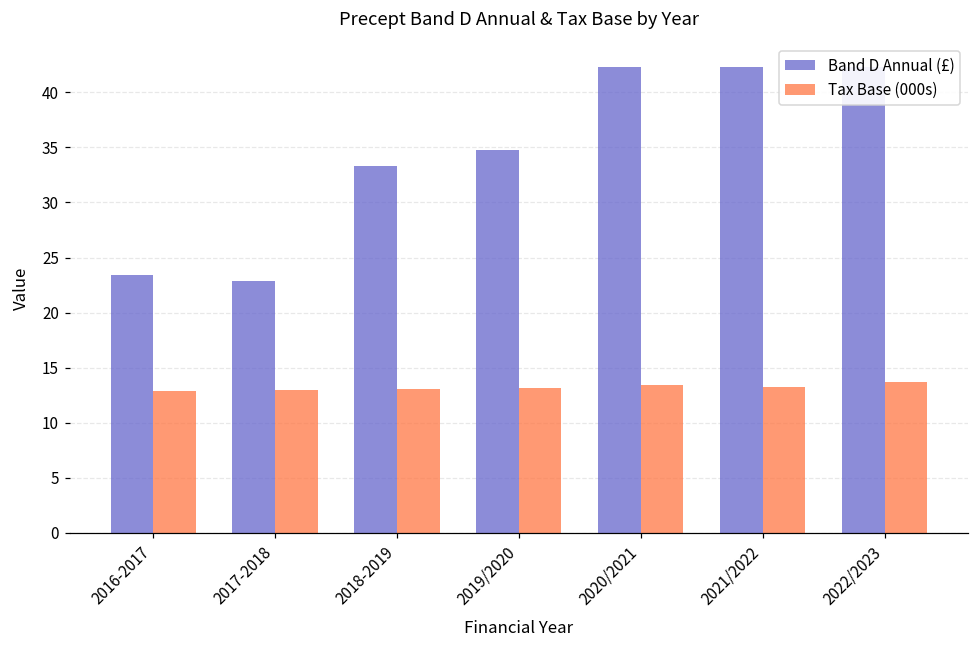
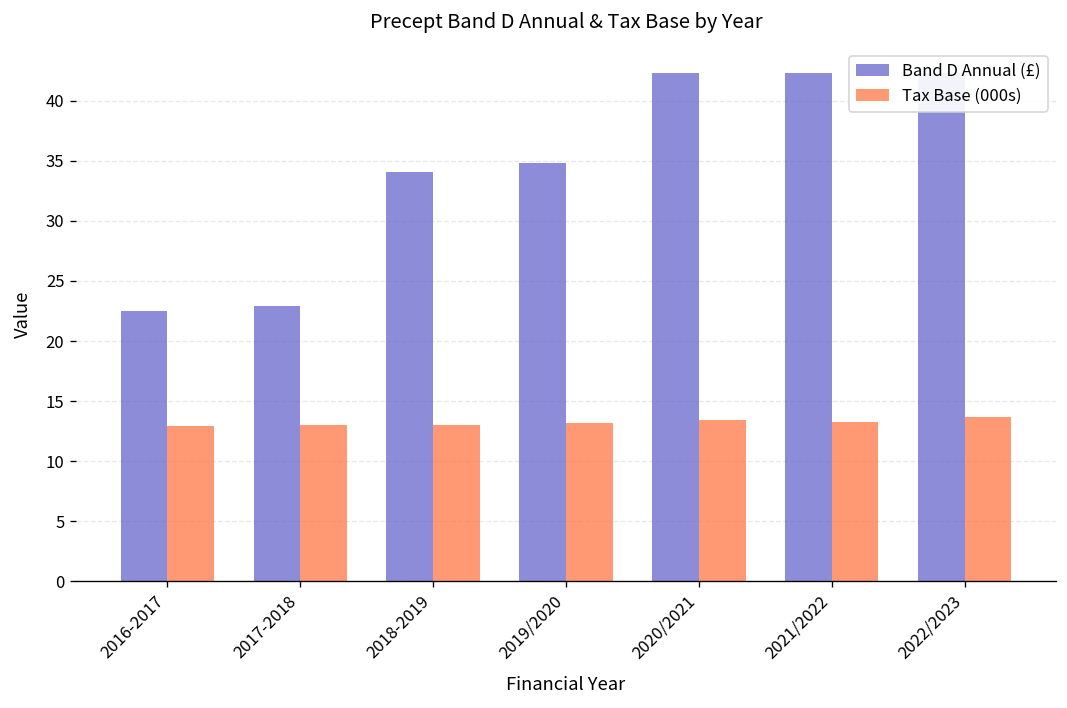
Band D Annual (£), 2016-2017: 23.4 -> 22.5
Band D Annual (£), 2018-2019: 33.3 -> 34.1
